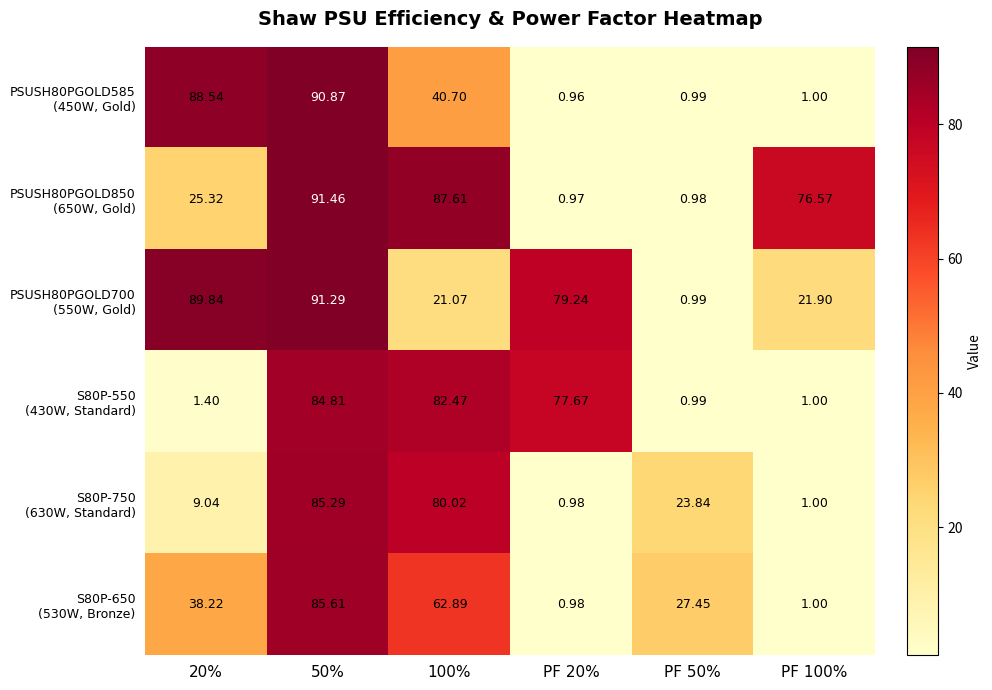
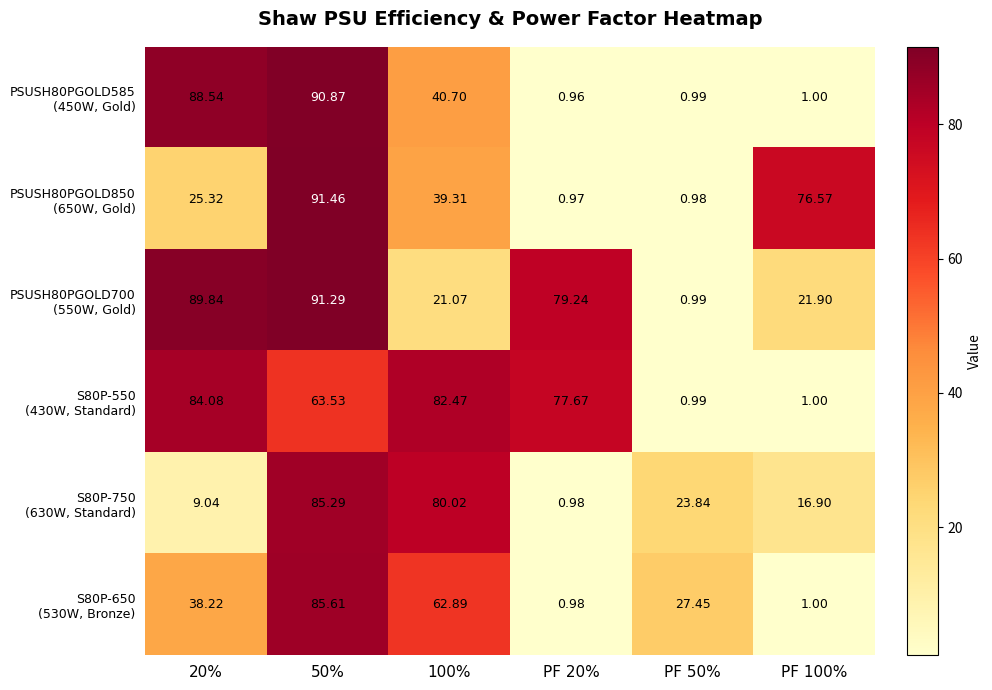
PSUSH80PGOLD850 (650W, Gold), 100%: 87.61 -> 39.31
S80P-550 (430W, Standard), 20%: 1.40 -> 84.08
S80P-550 (430W, Standard), 50%: 84.81 -> 63.53
S80P-750 (630W, Standard), PF 100%: 1.00 -> 16.90
